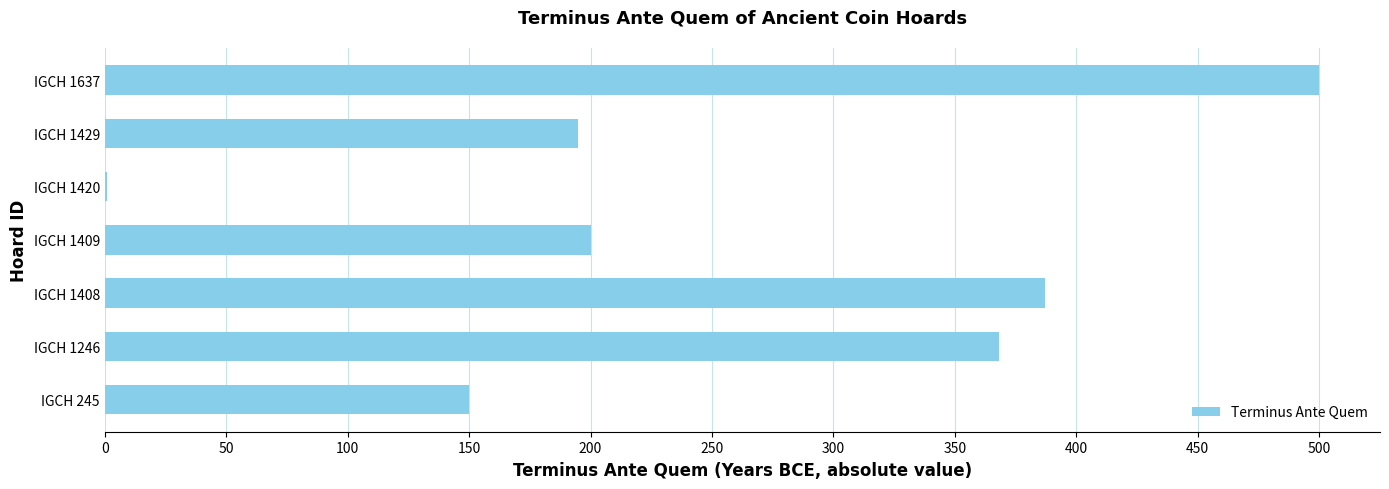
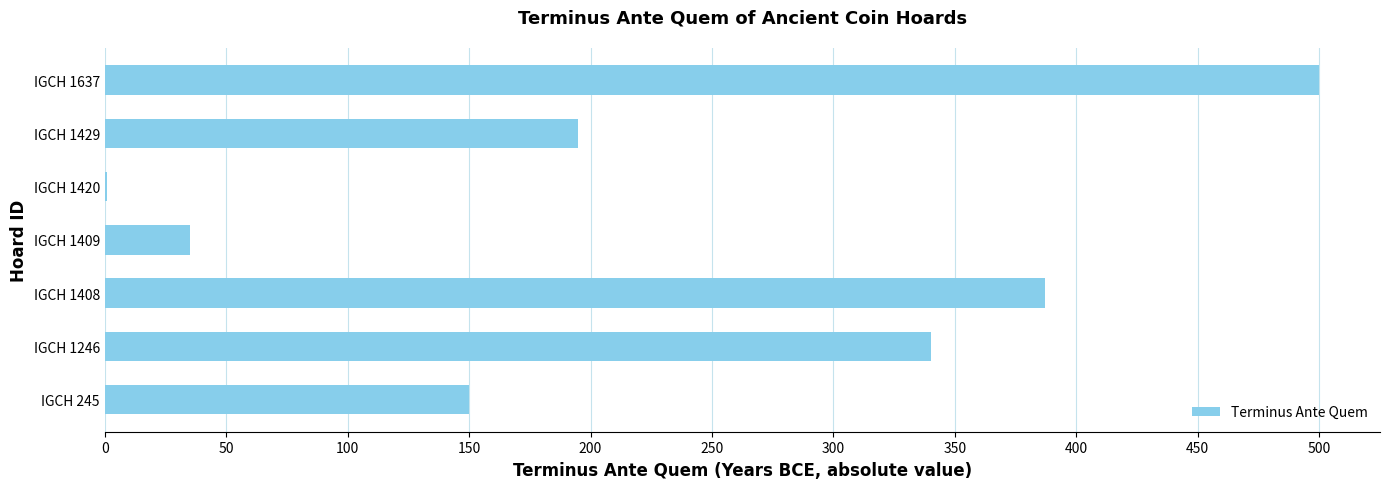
IGCH 1409: 200 -> 35
IGCH 1246: 368 -> 340
